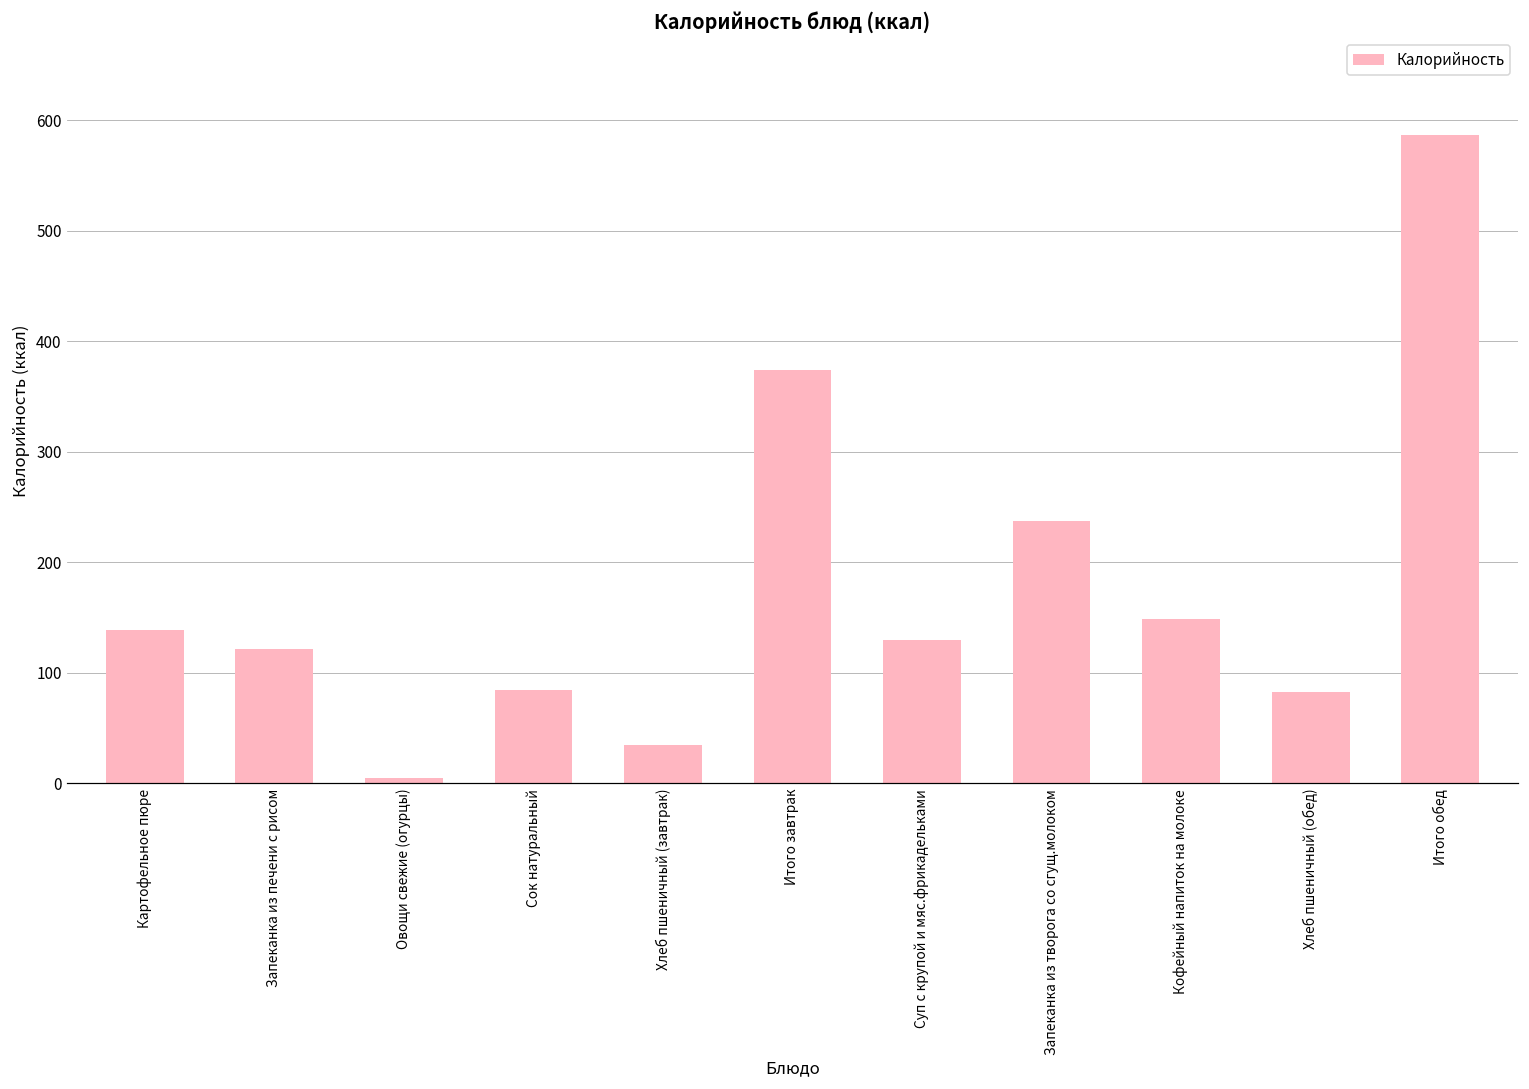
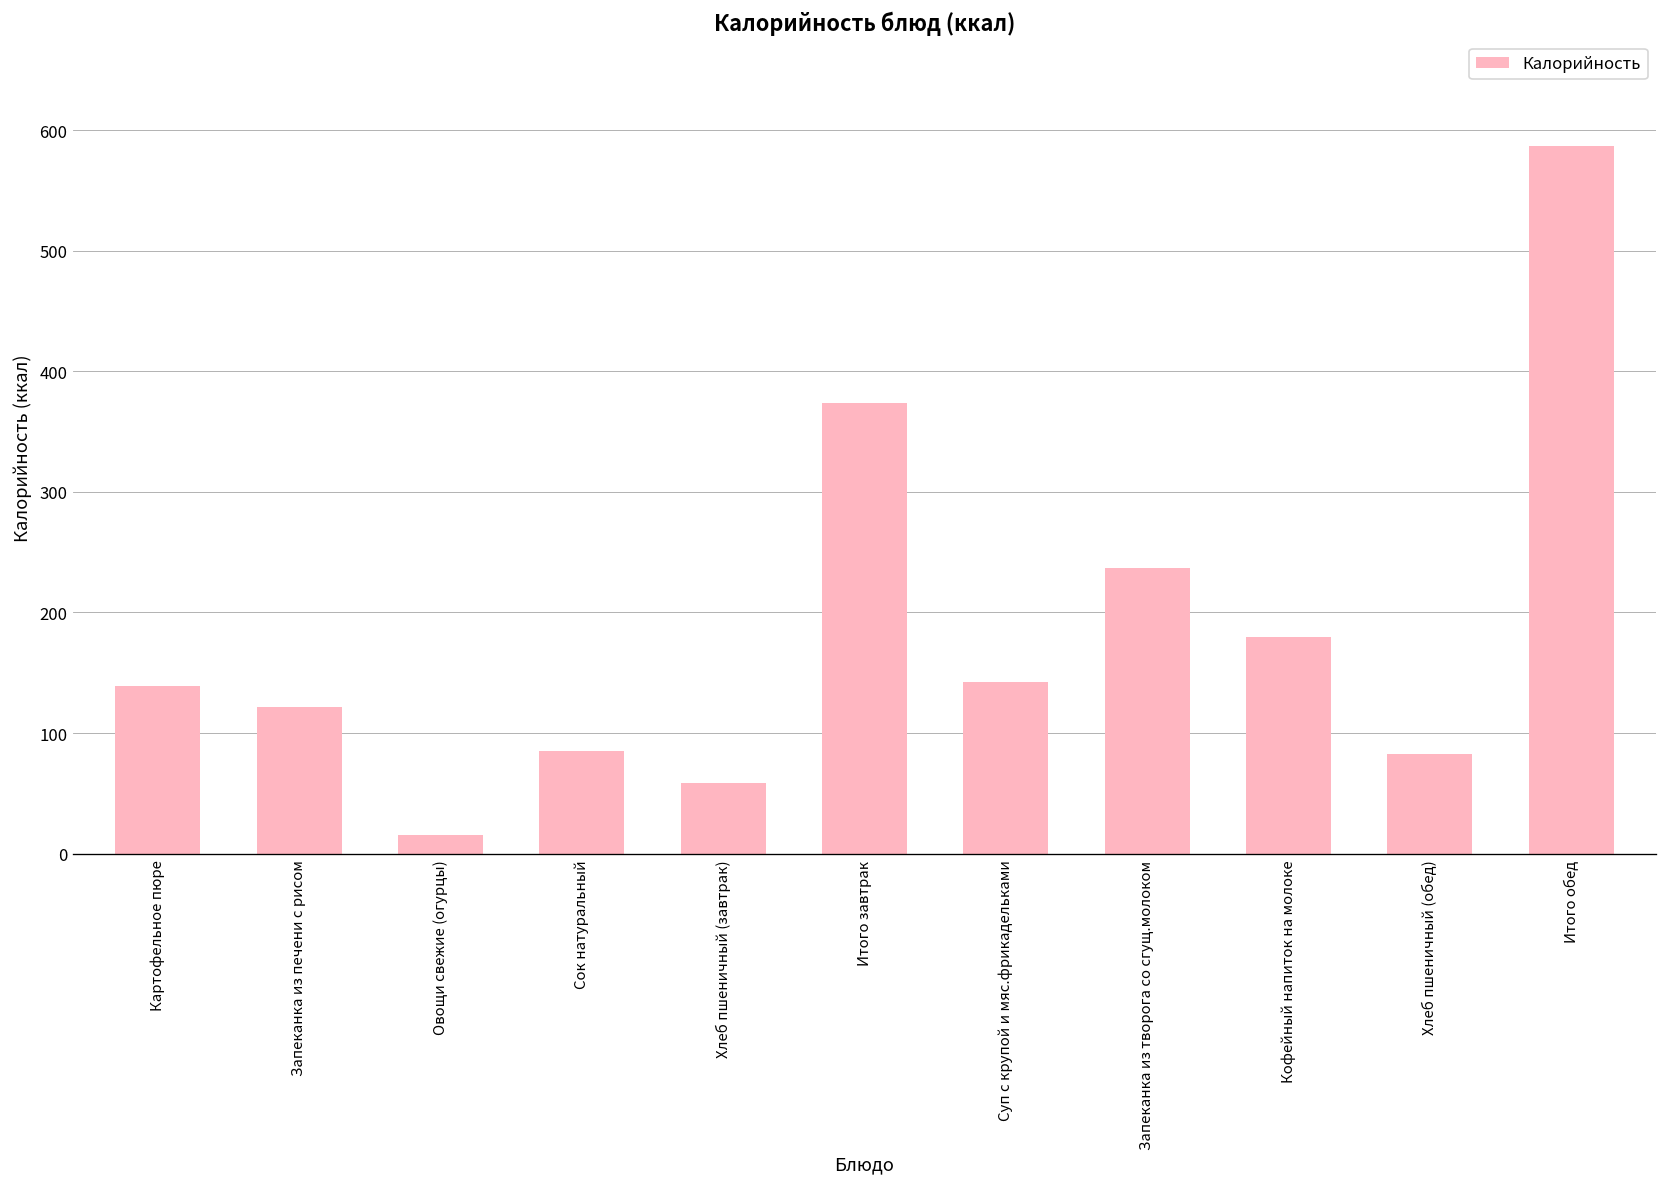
Овощи свежие (огурцы): 5 -> 15
Хлеб пшеничный (завтрак): 35 -> 59
Суп с крупой и мяс.фрикадельками: 130 -> 142
Кофейный напиток на молоке: 149 -> 180
